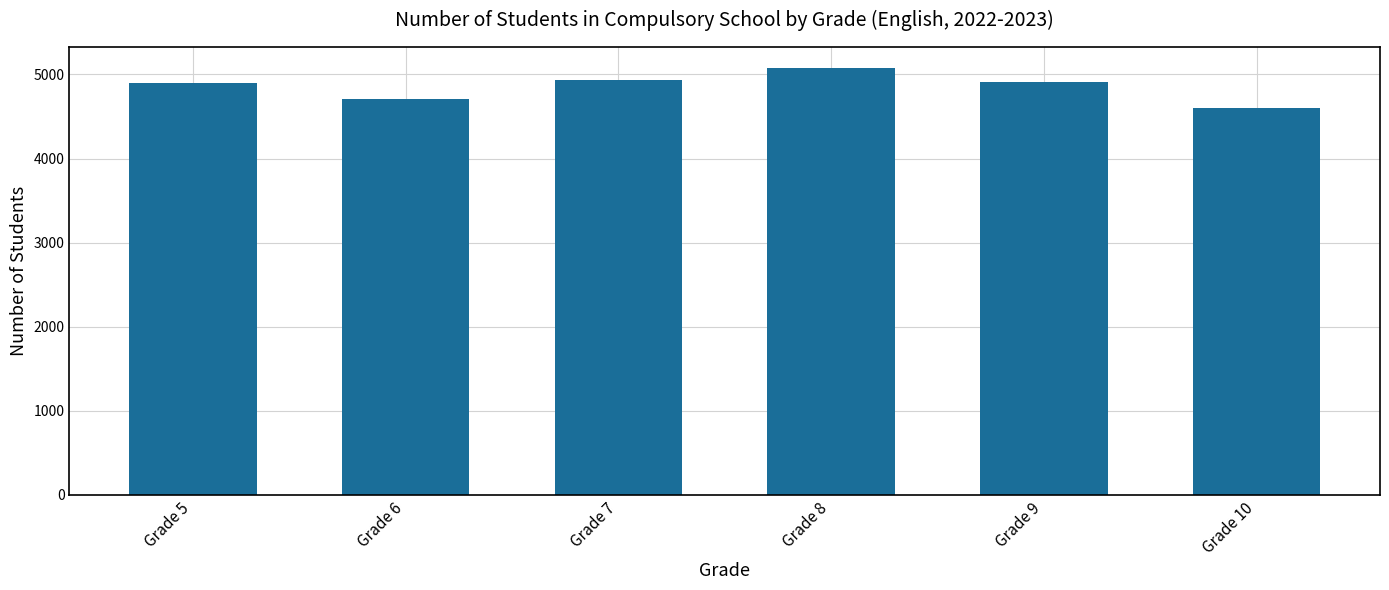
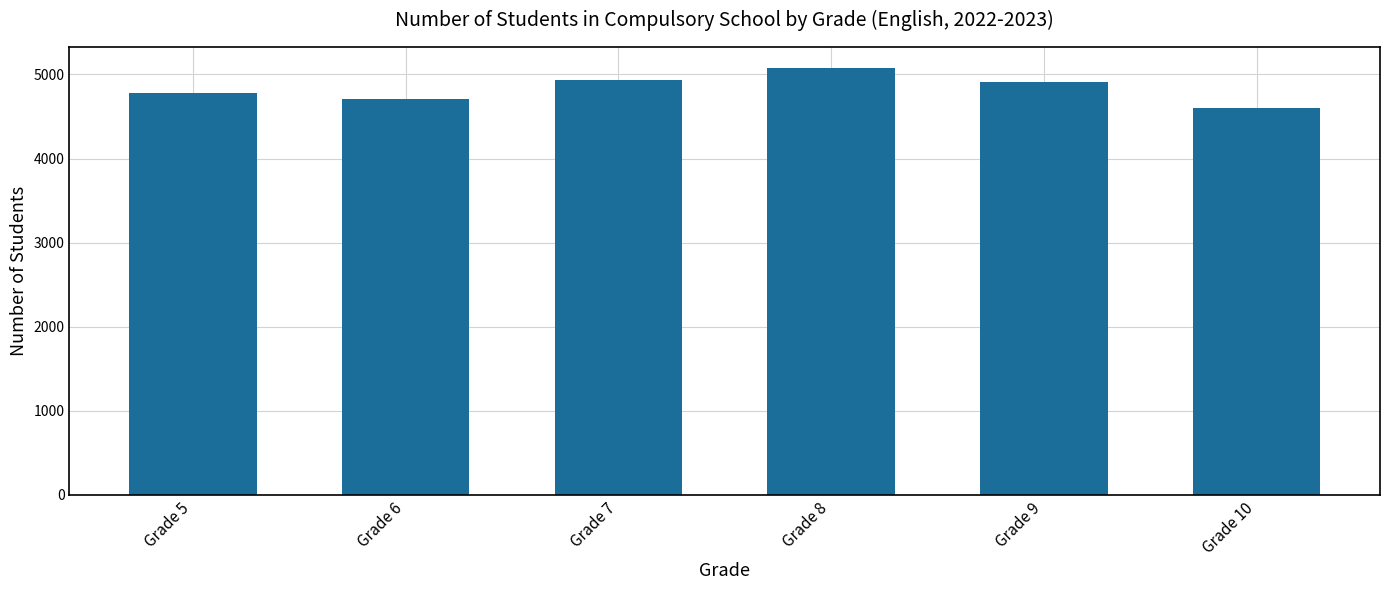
Grade 5: 4900 -> 4800
